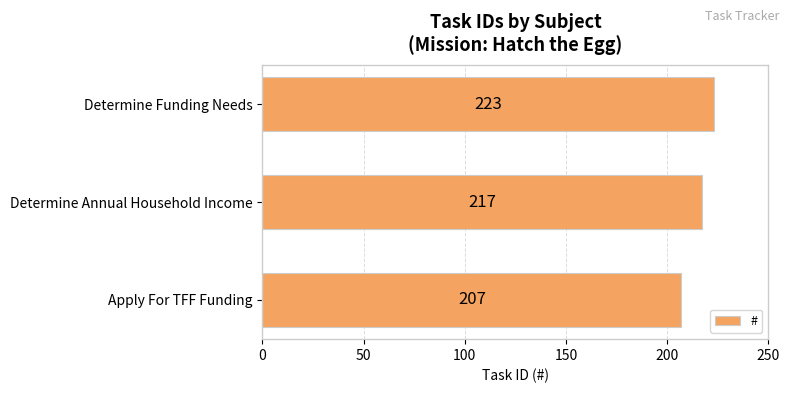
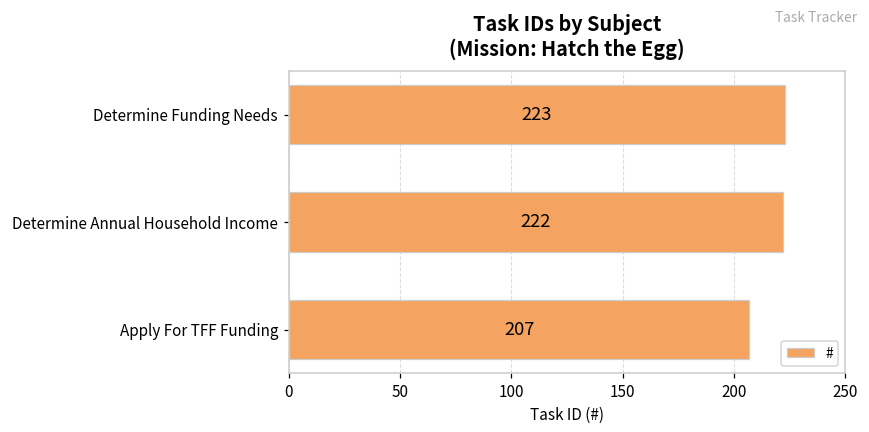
Determine Annual Household Income: 217 -> 222
